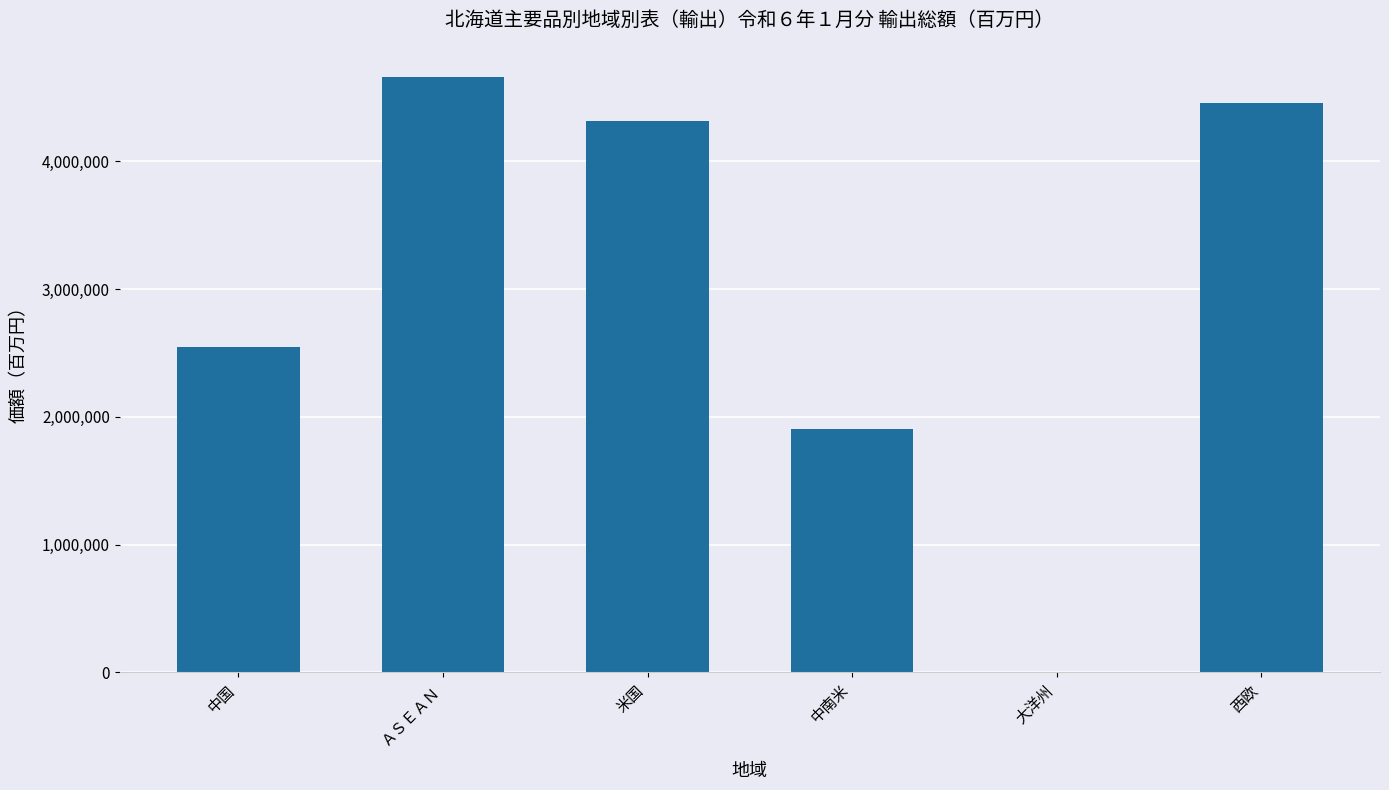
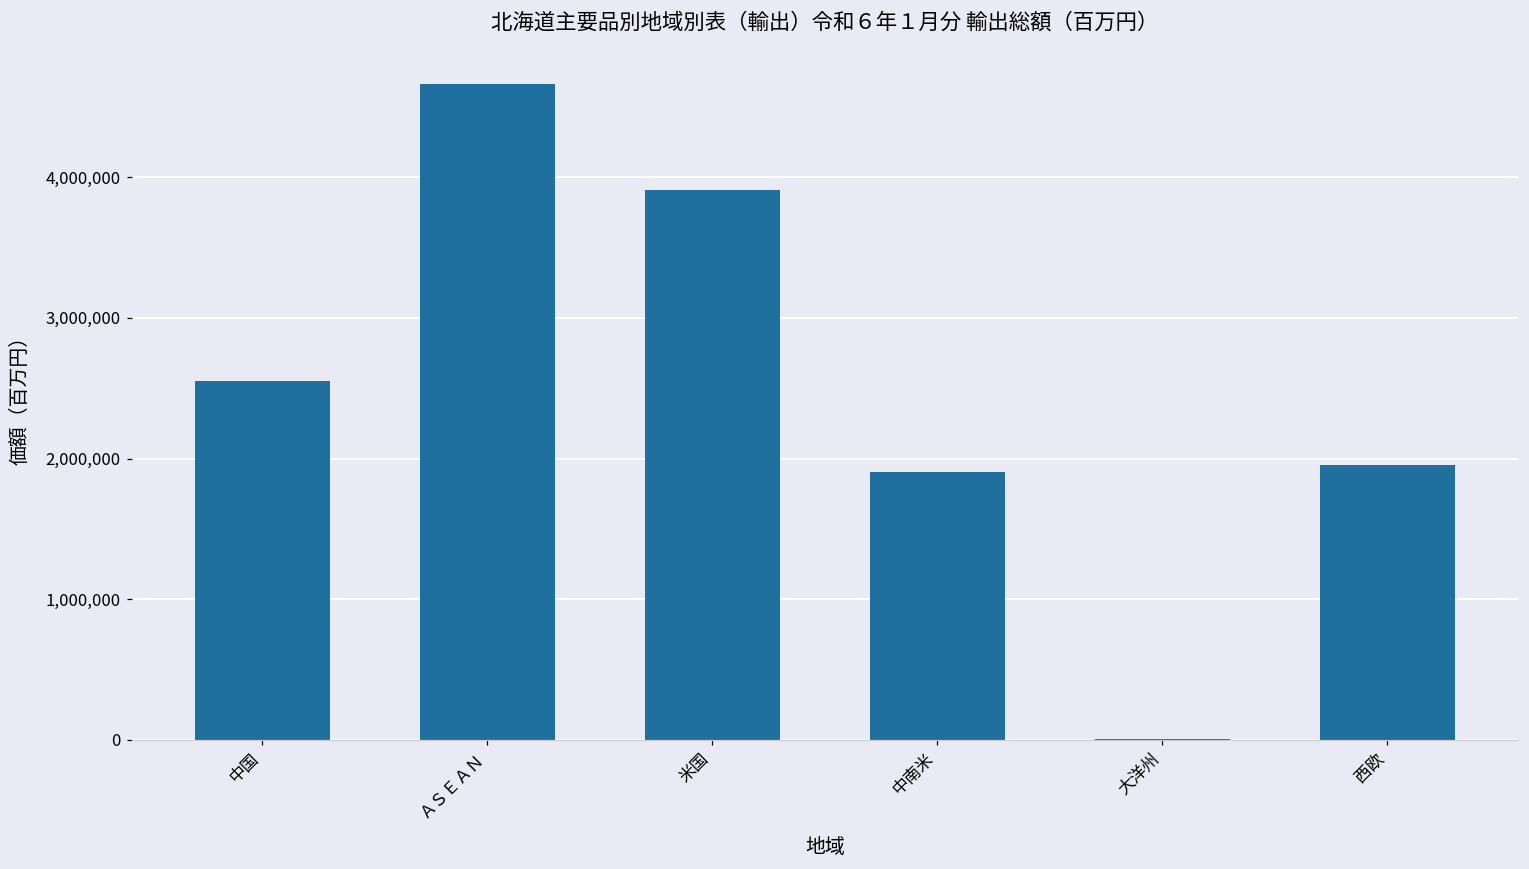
米国: 4,310,000 -> 3,910,000
西欧: 4,460,000 -> 1,950,000
